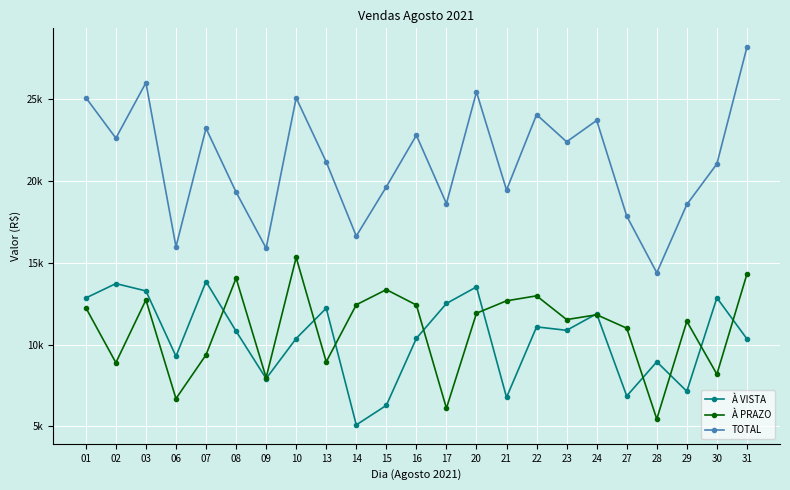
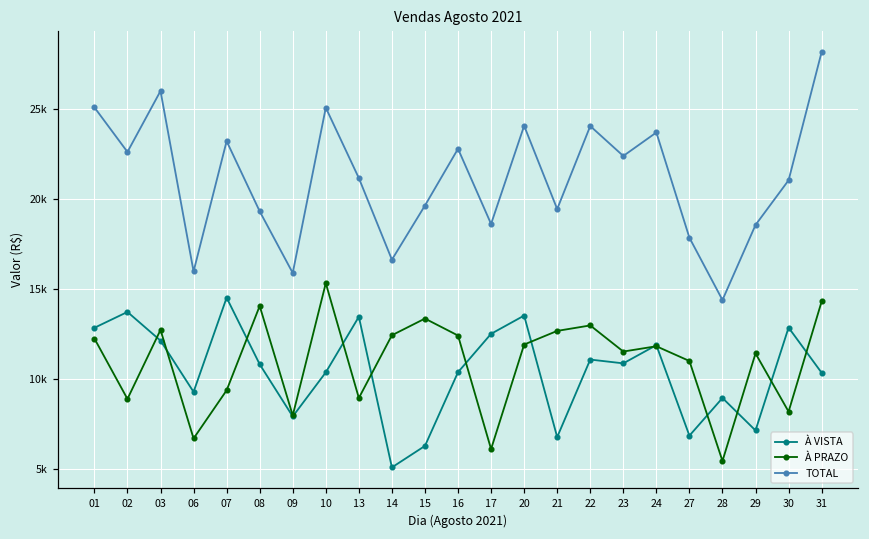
À VISTA, 03: 13300 -> 12100
À VISTA, 07: 13800 -> 14500
À VISTA, 13: 12200 -> 13500
TOTAL, 20: 25400 -> 24100
